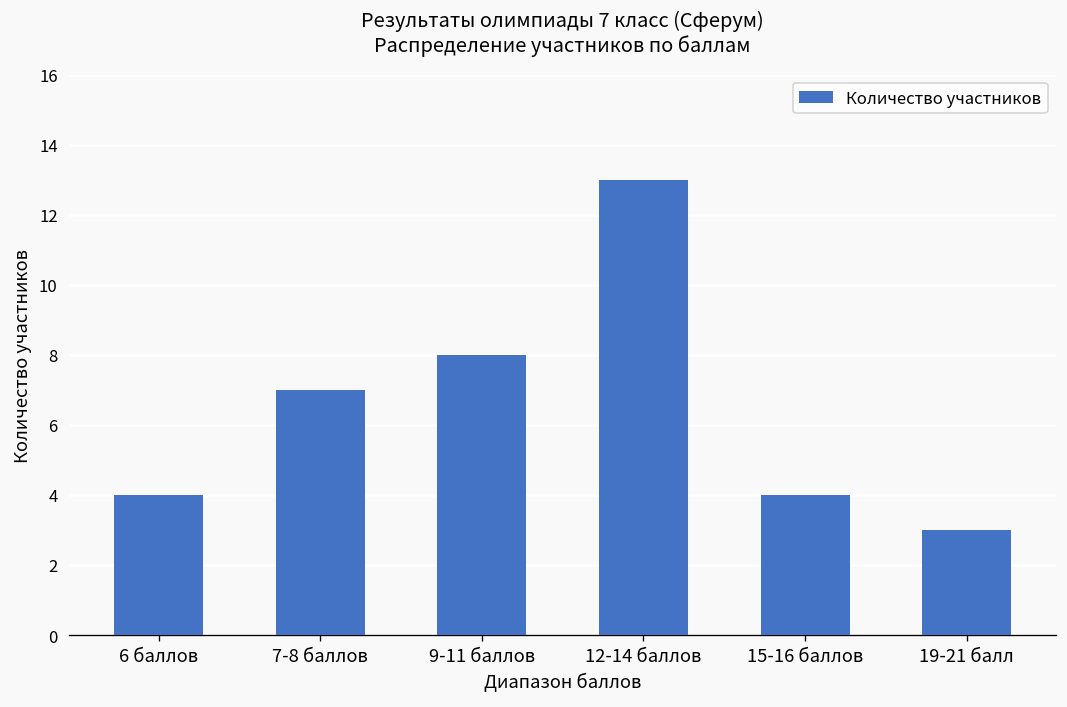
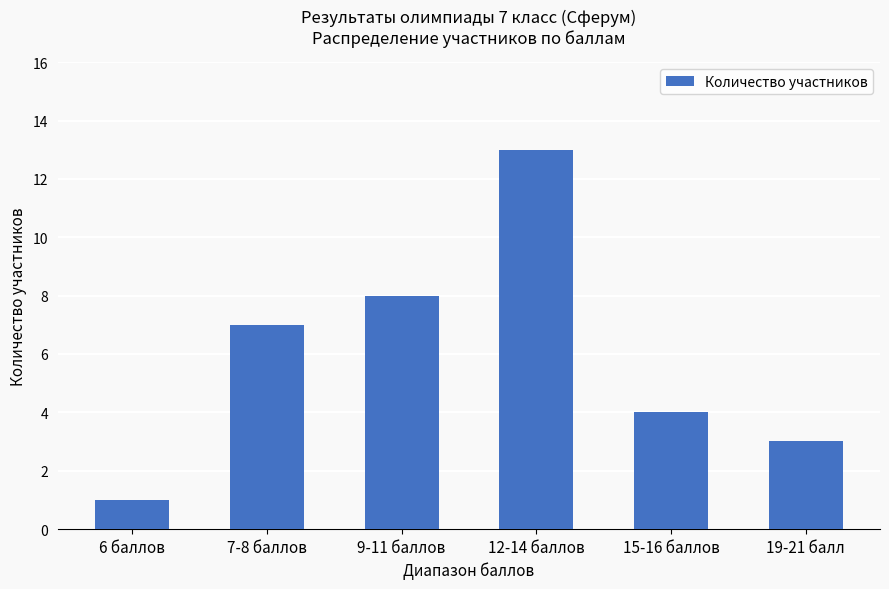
6 баллов: 4 -> 1
